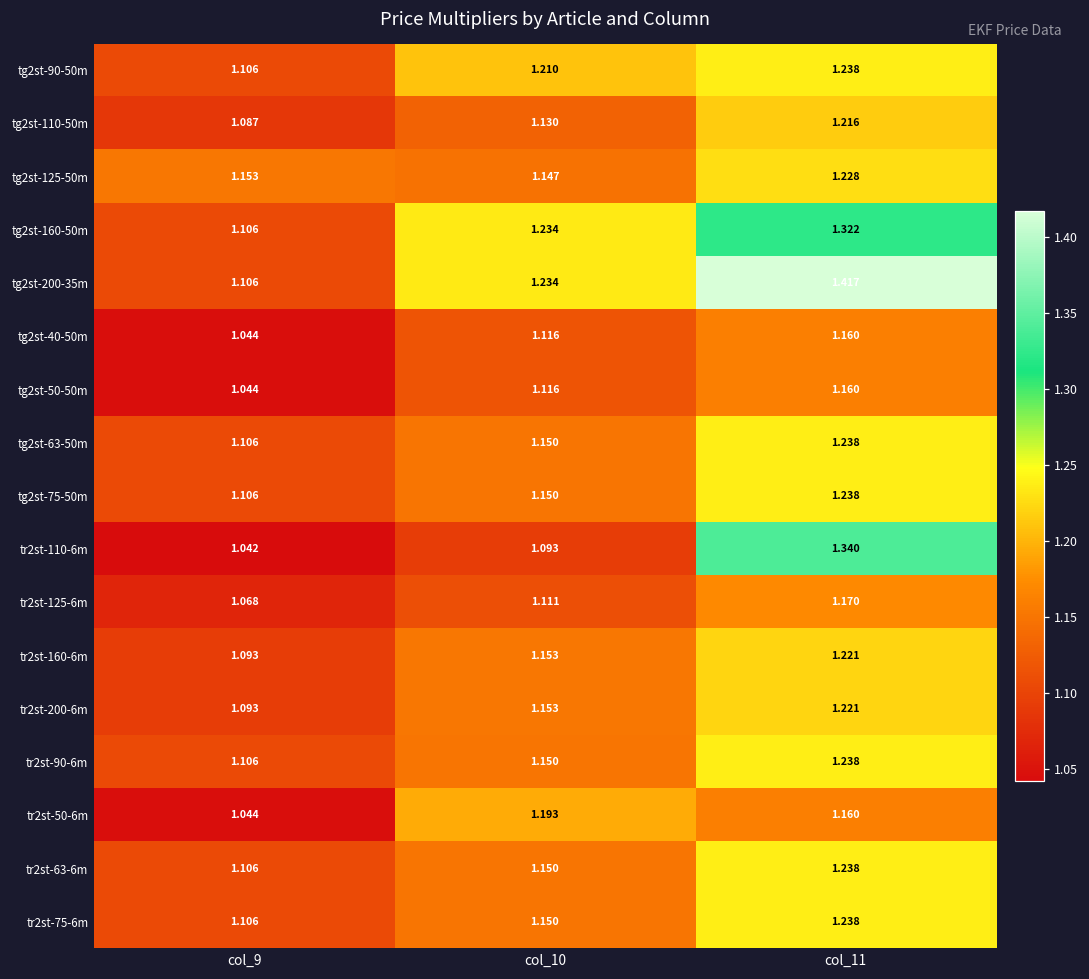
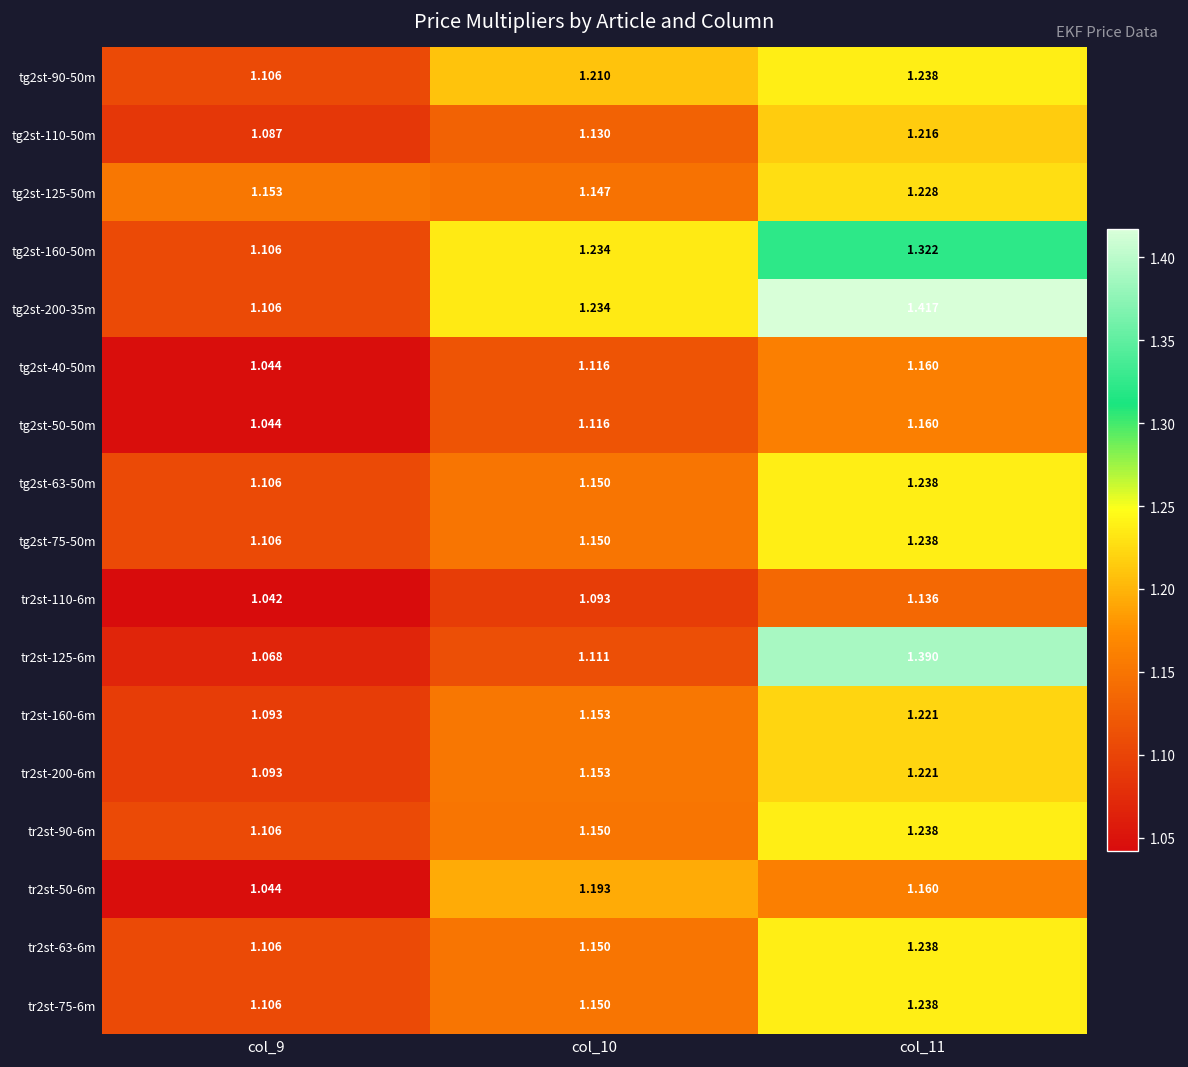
tr2st-110-6m, col_11: 1.340 -> 1.136
tr2st-125-6m, col_11: 1.170 -> 1.390
